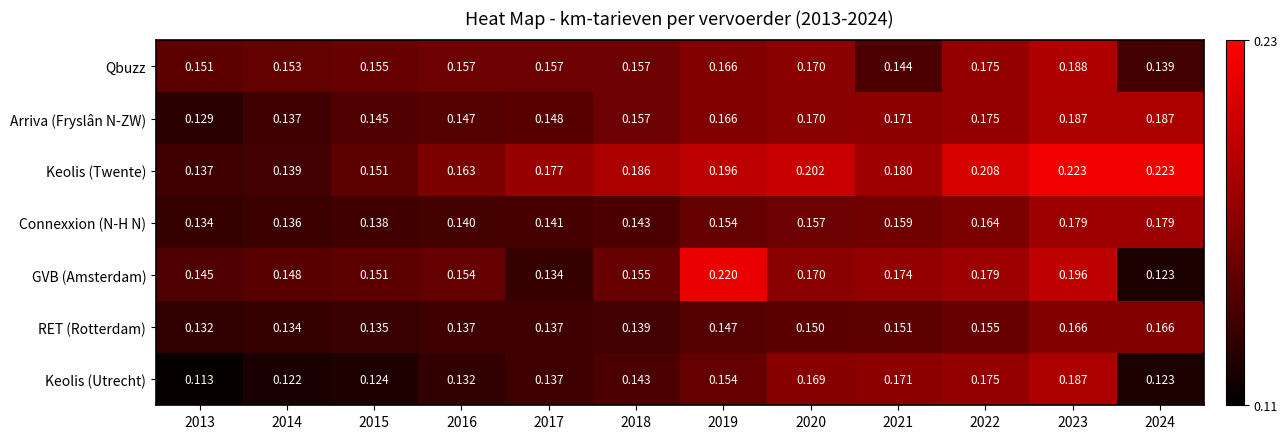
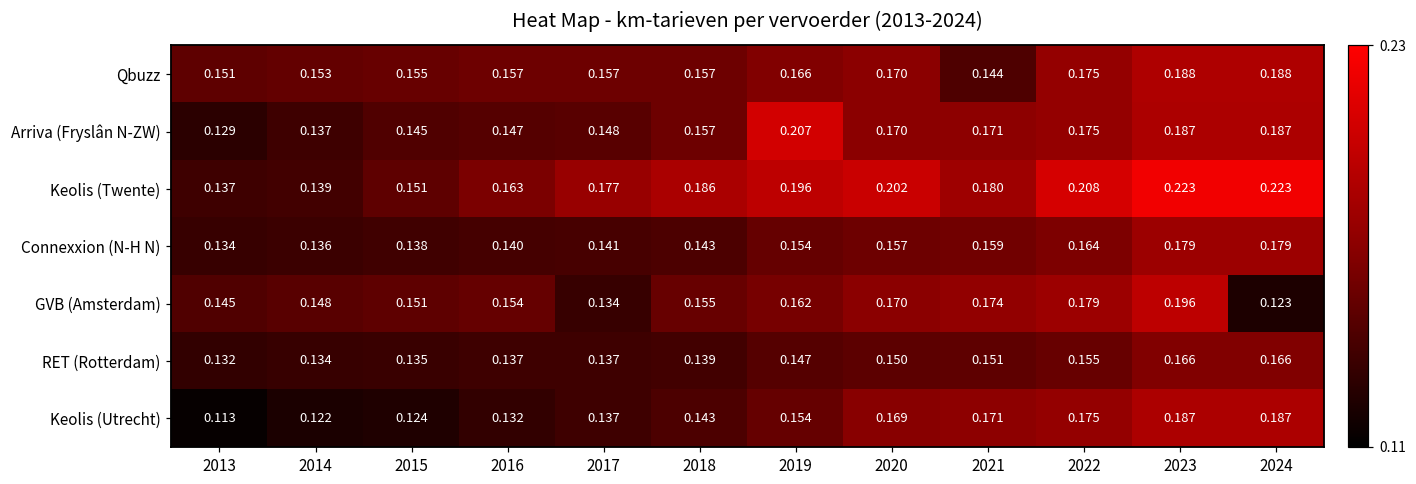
Qbuzz, 2024: 0.139 -> 0.188
Arriva (Fryslân N-ZW), 2019: 0.166 -> 0.207
GVB (Amsterdam), 2019: 0.220 -> 0.162
Keolis (Utrecht), 2024: 0.123 -> 0.187
